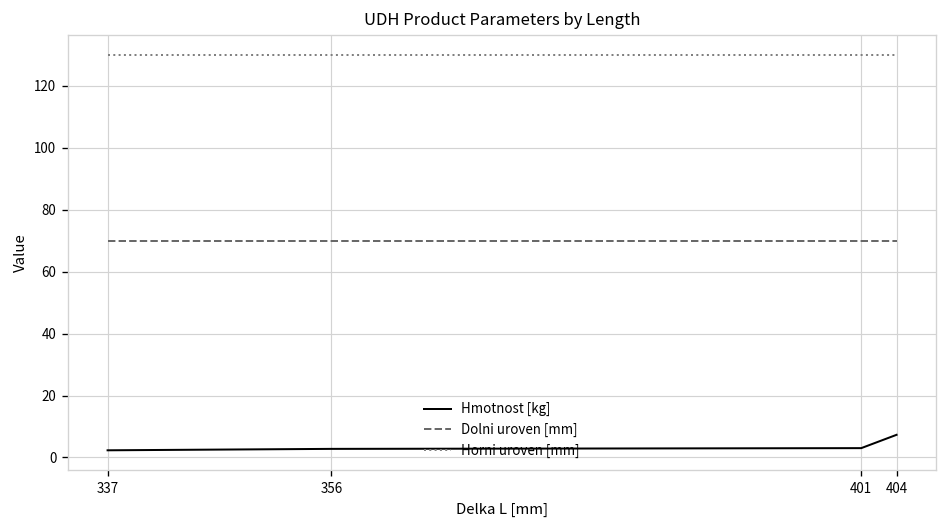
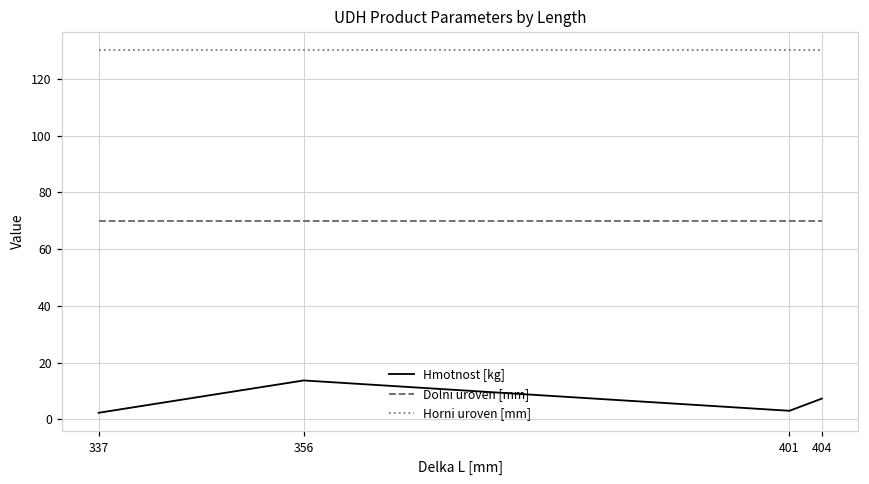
Hmotnost [kg], 356: 3 -> 14
